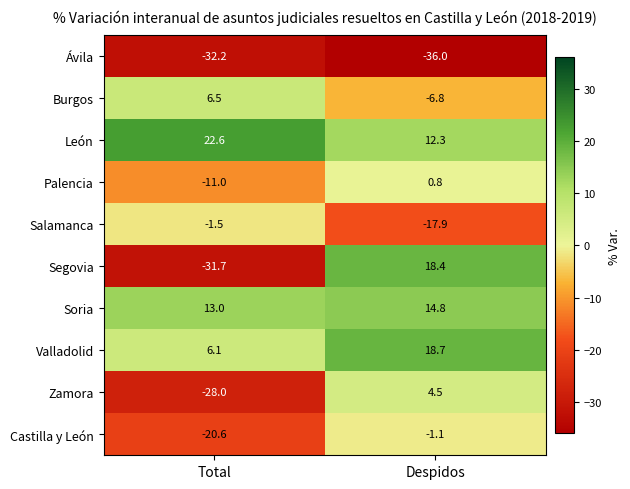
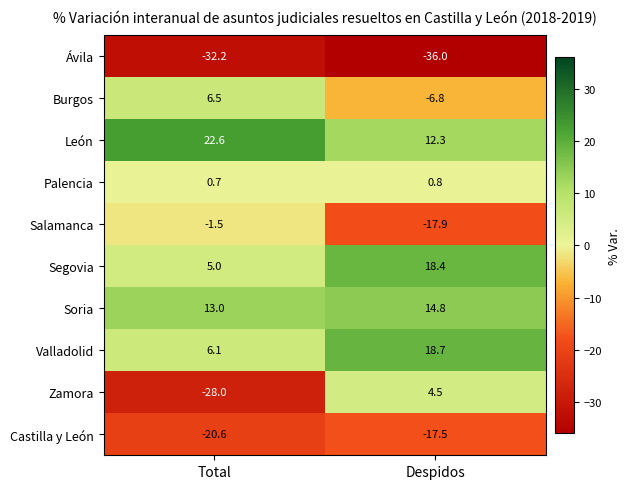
Palencia, Total: -11.0 -> 0.7
Segovia, Total: -31.7 -> 5.0
Castilla y León, Despidos: -1.1 -> -17.5
